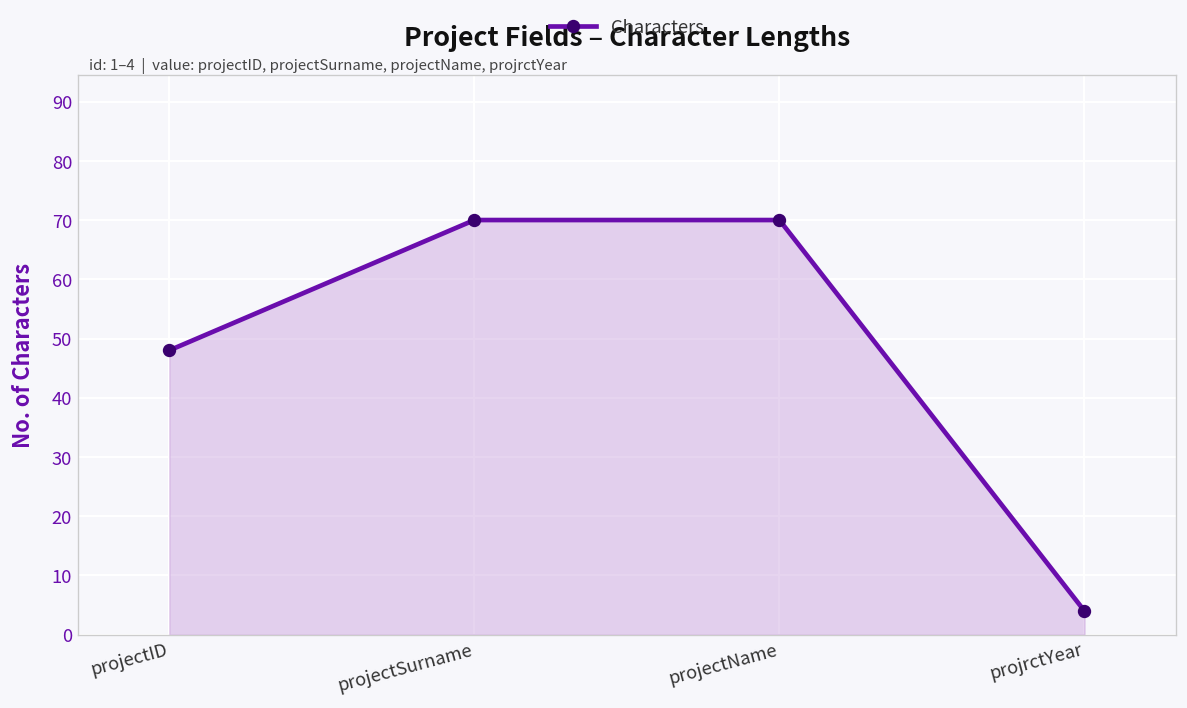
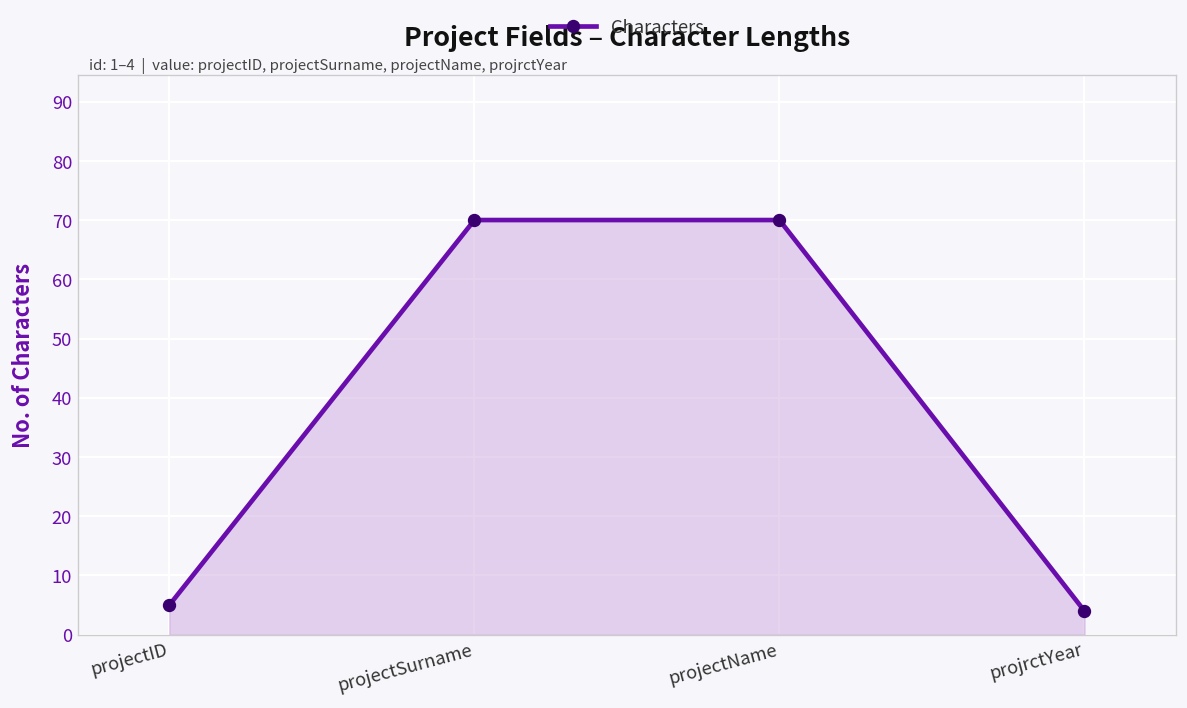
projectID: 48 -> 5
